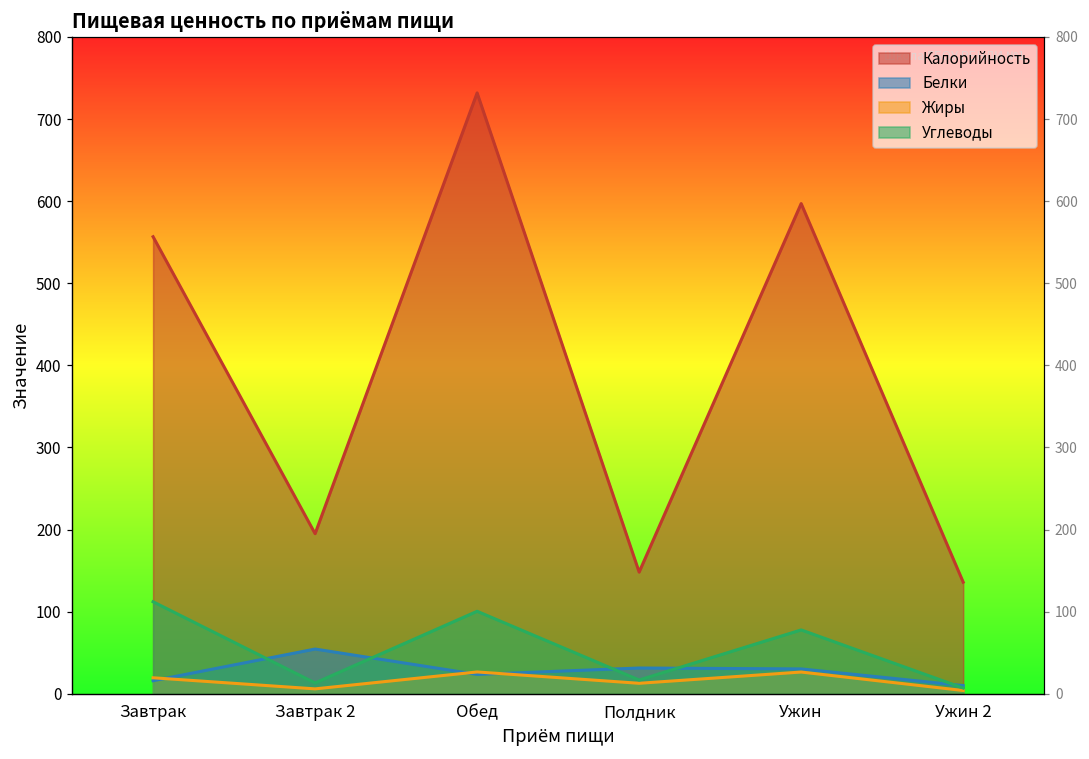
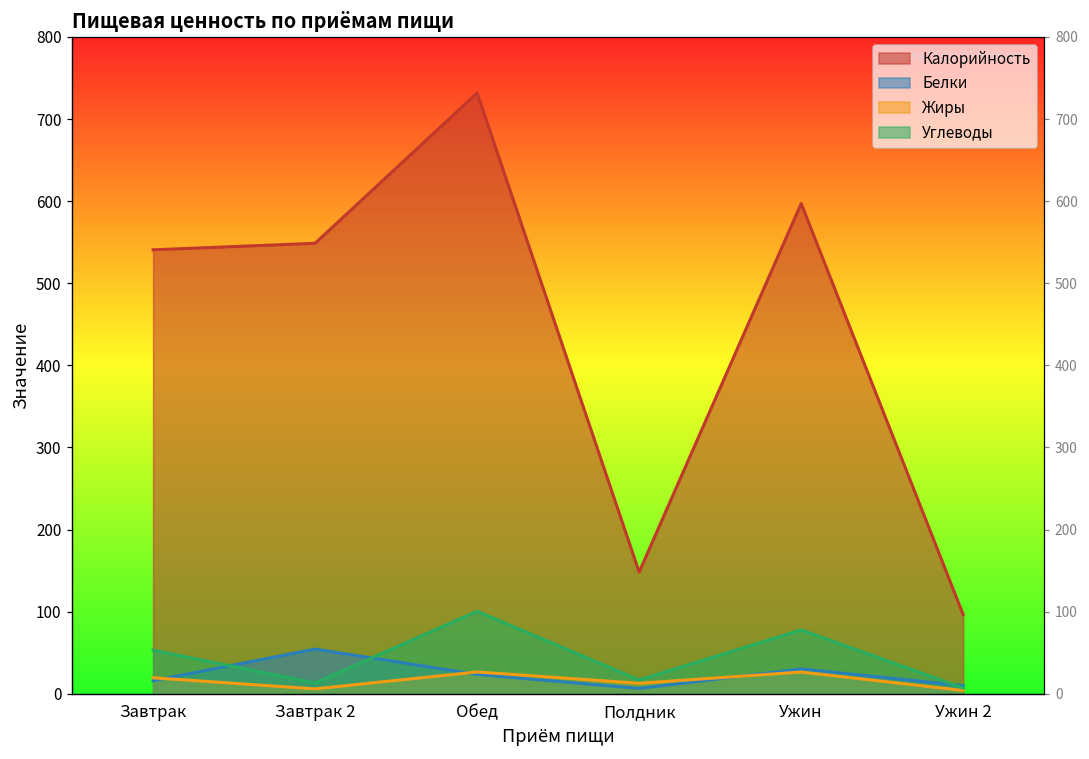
Калорийность, Завтрак: 560 -> 540
Углеводы, Завтрак: 110 -> 50
Калорийность, Завтрак 2: 200 -> 550
Белки, Полдник: 30 -> 10
Калорийность, Ужин 2: 140 -> 100
